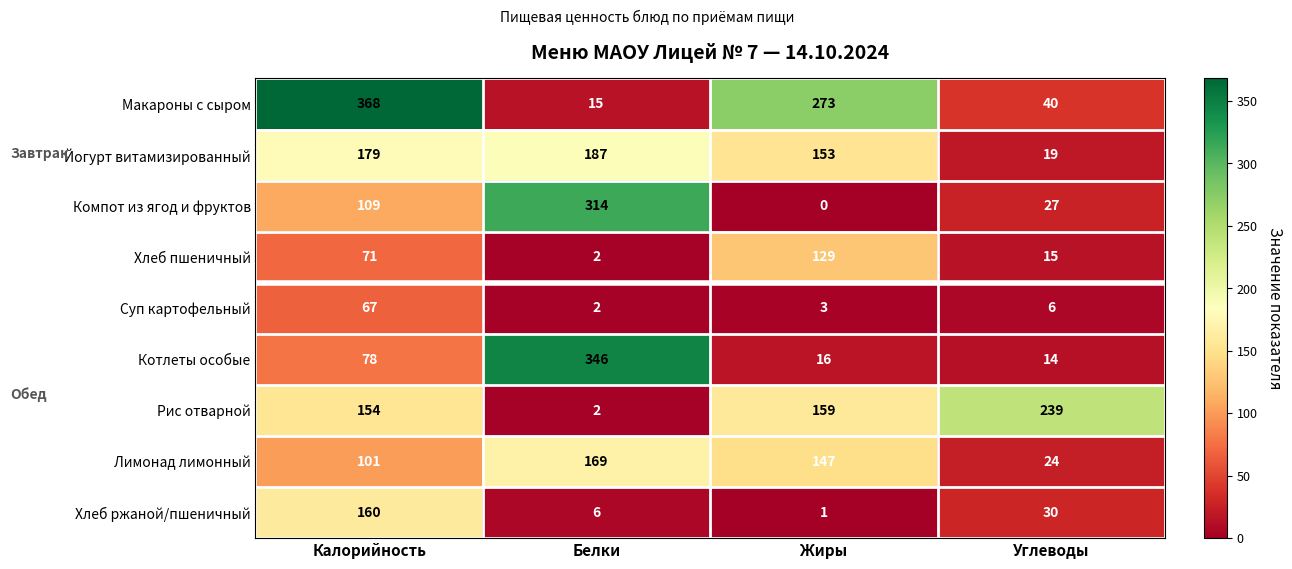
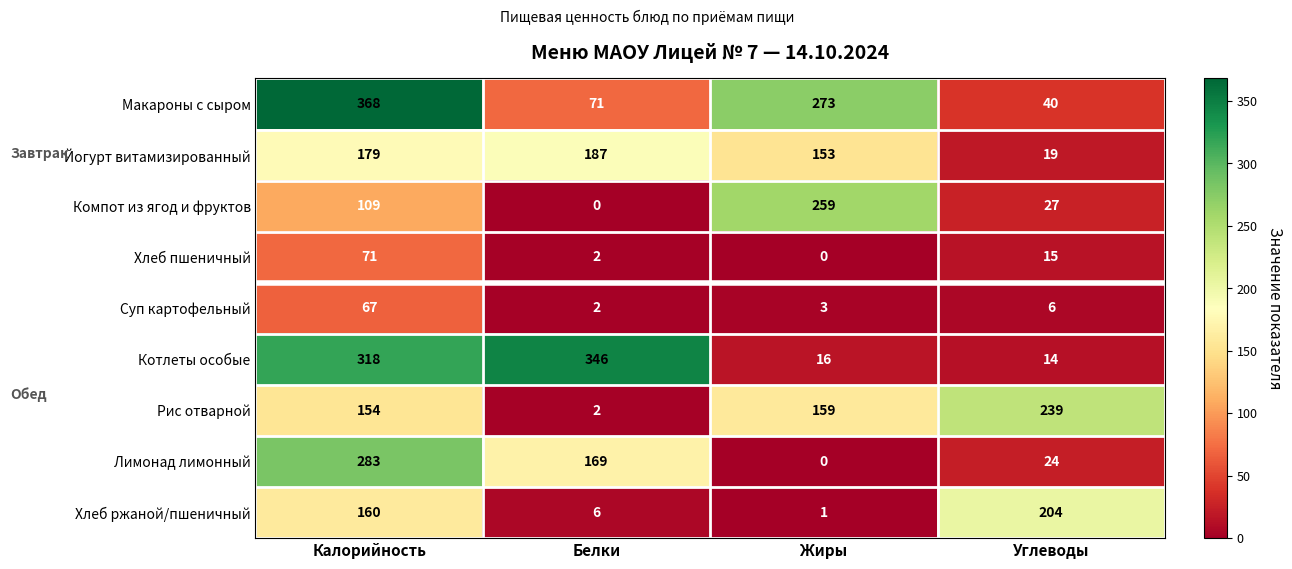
Макароны с сыром, Белки: 15 -> 71
Компот из ягод и фруктов, Белки: 314 -> 0
Компот из ягод и фруктов, Жиры: 0 -> 259
Хлеб пшеничный, Жиры: 129 -> 0
Котлеты особые, Калорийность: 78 -> 318
Лимонад лимонный, Калорийность: 101 -> 283
Лимонад лимонный, Жиры: 147 -> 0
Хлеб ржаной/пшеничный, Углеводы: 30 -> 204
